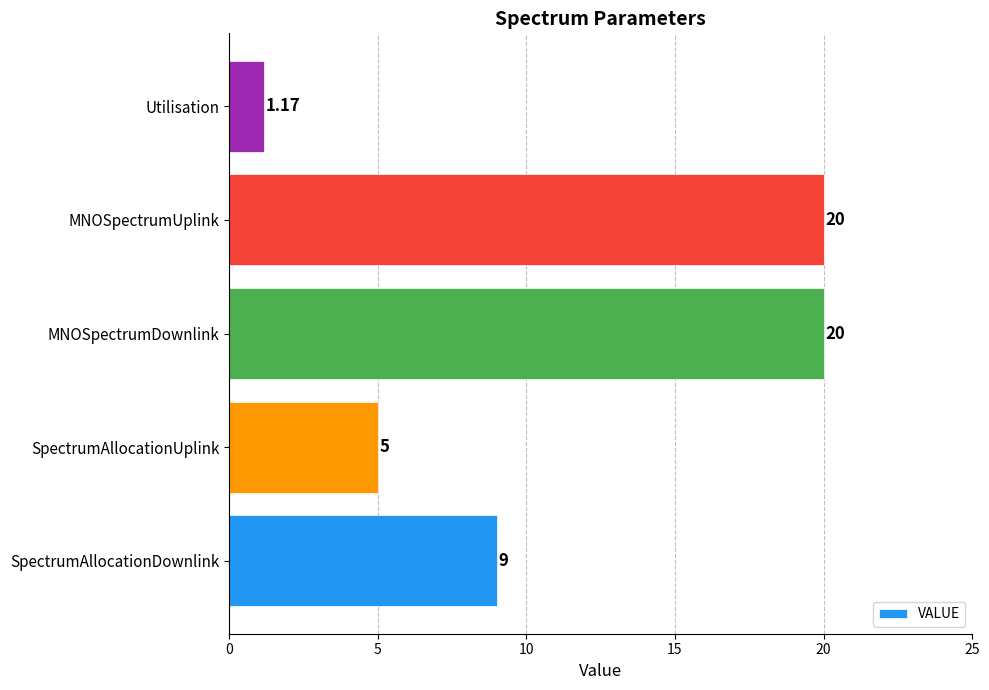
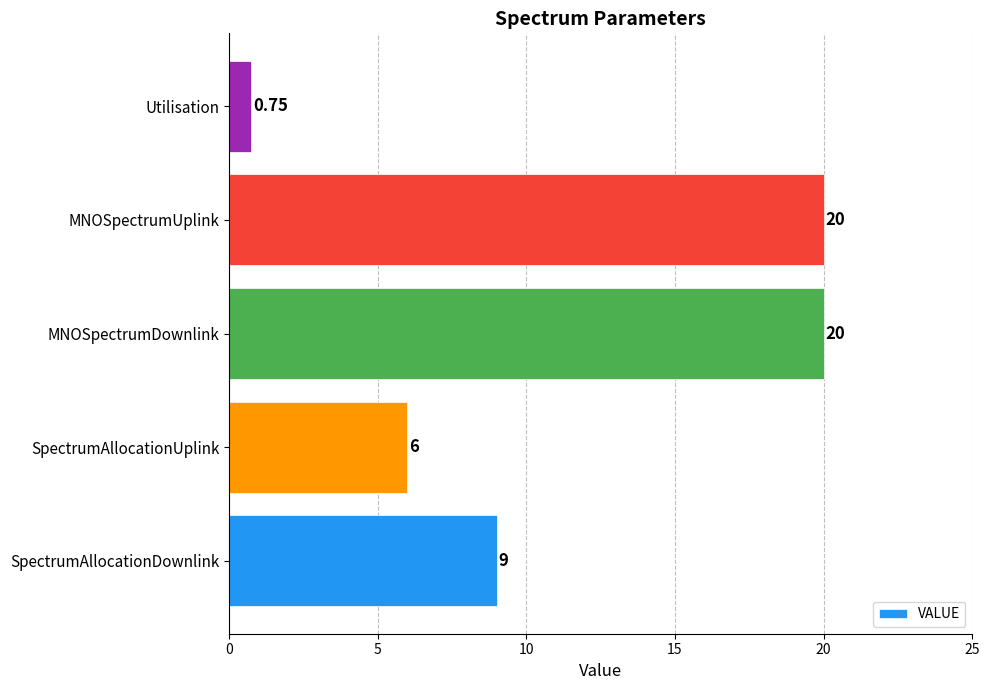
Utilisation: 1.17 -> 0.75
SpectrumAllocationUplink: 5 -> 6
